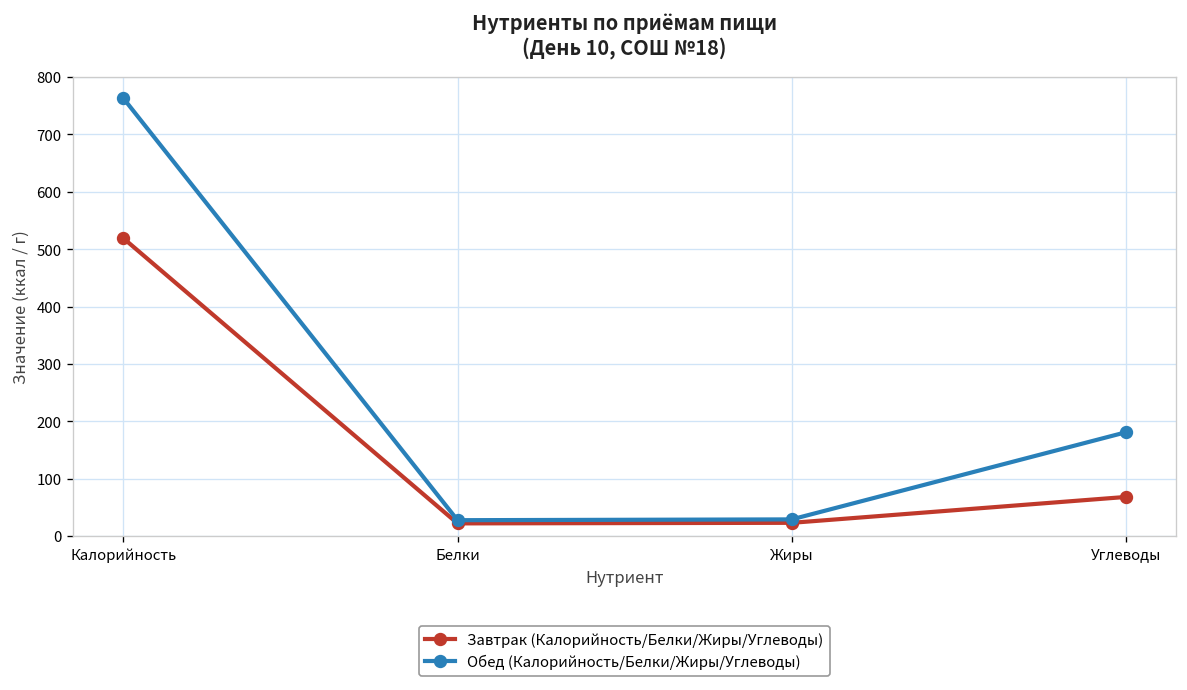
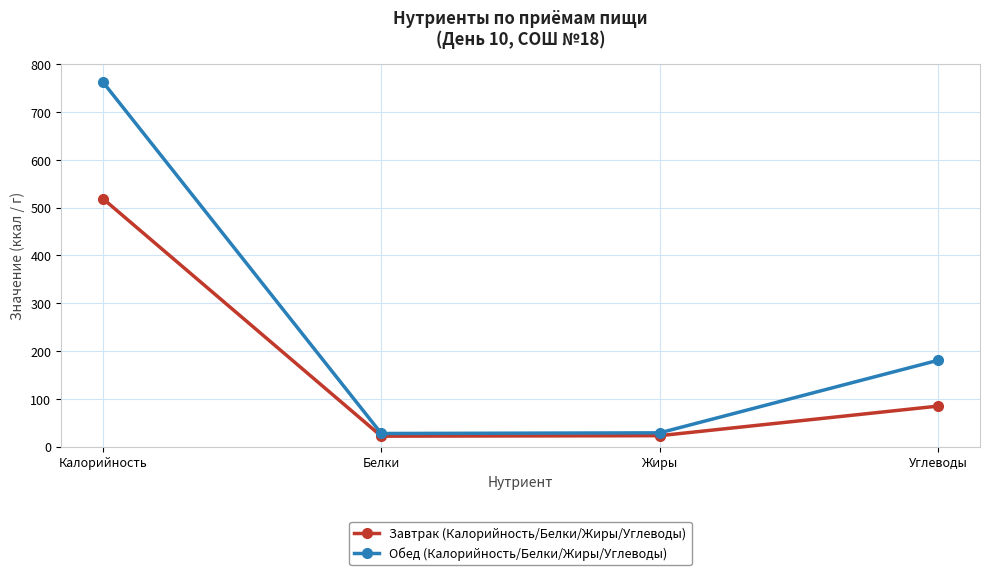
Завтрак (Калорийность/Белки/Жиры/Углеводы), Углеводы: 70 -> 80
